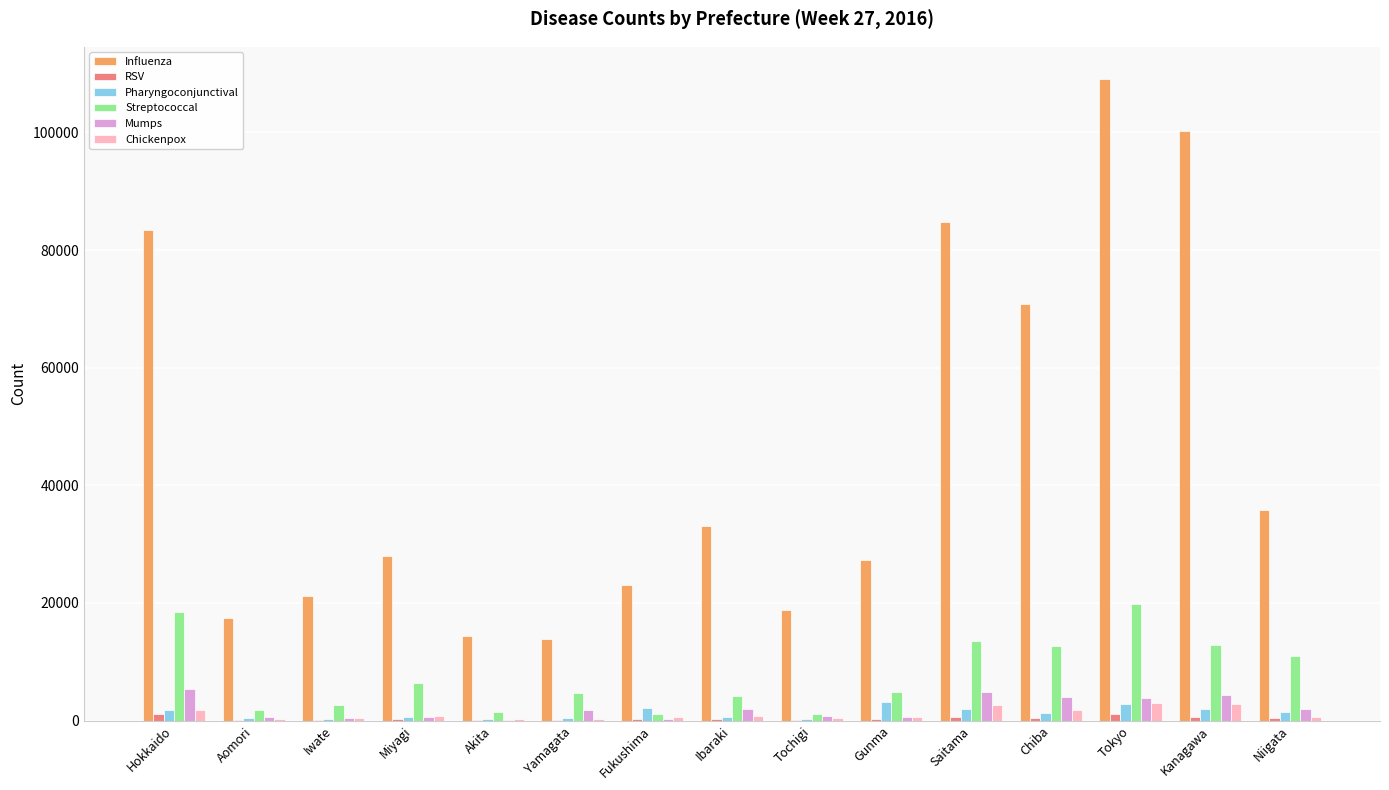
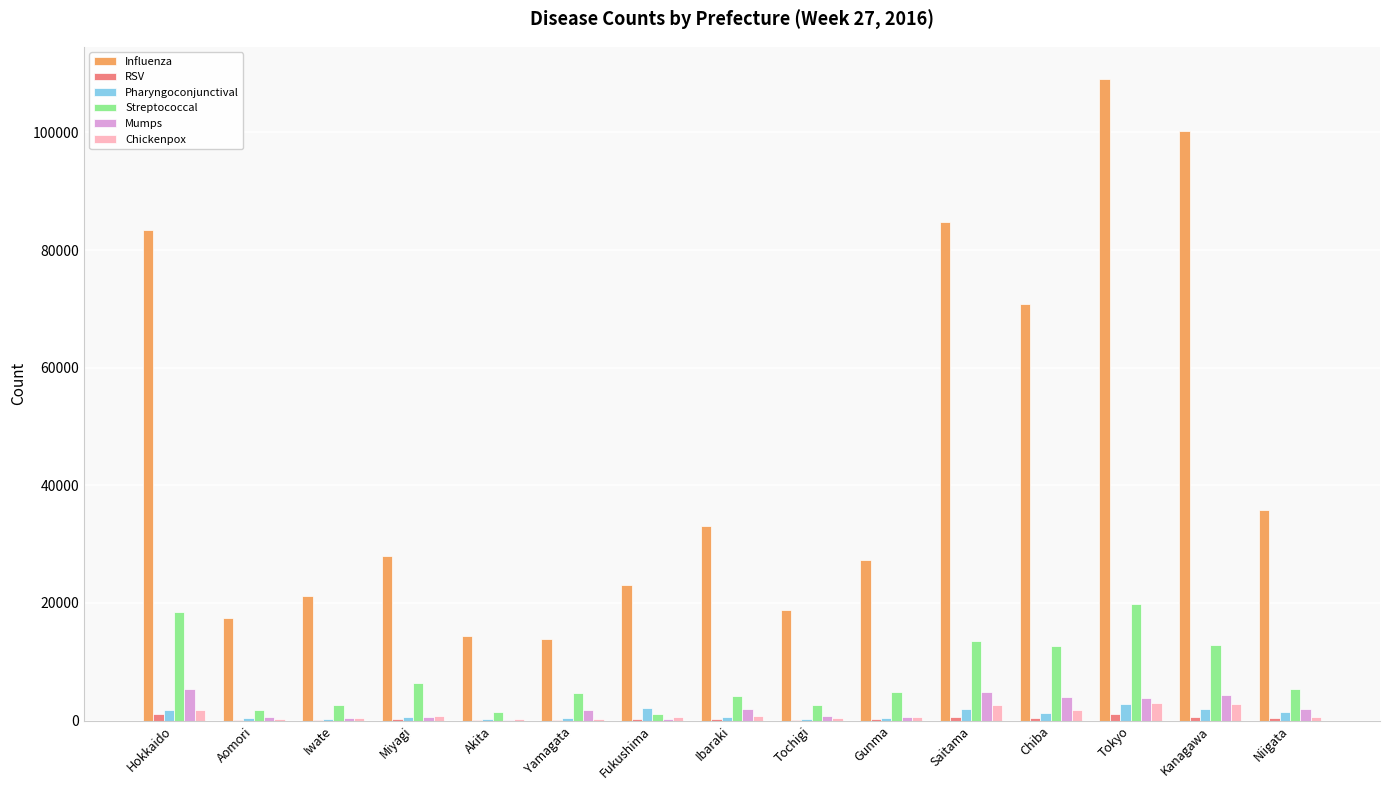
Streptococcal, Tochigi: 1000 -> 3000
Pharyngoconjunctival, Gunma: 3000 -> 1000
Streptococcal, Niigata: 11000 -> 5000
